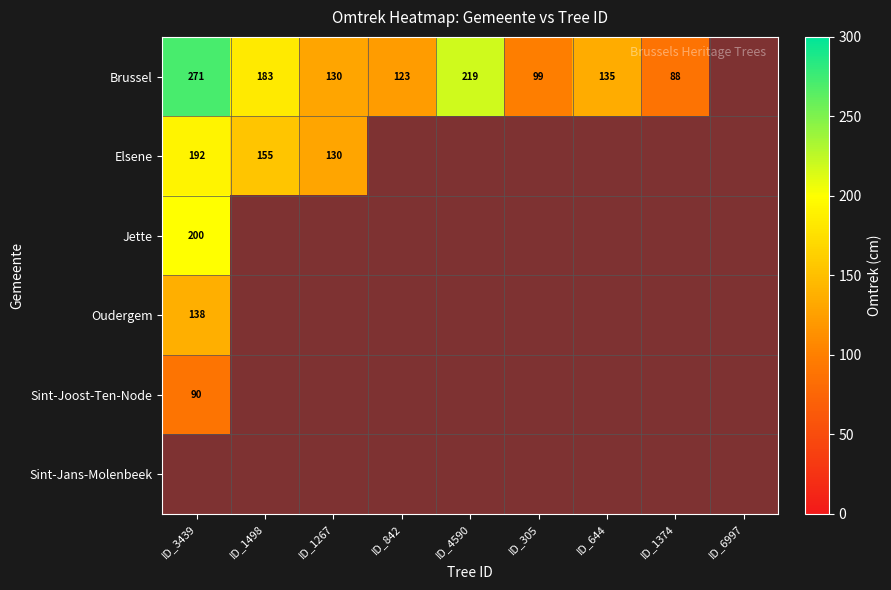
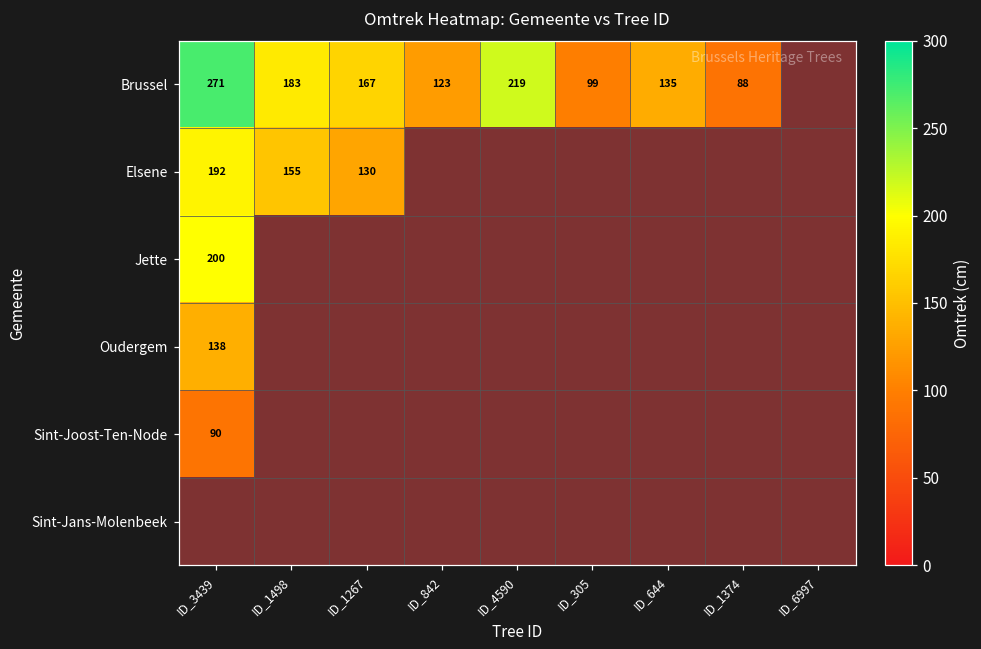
Brussel, ID_1267: 130 -> 167
